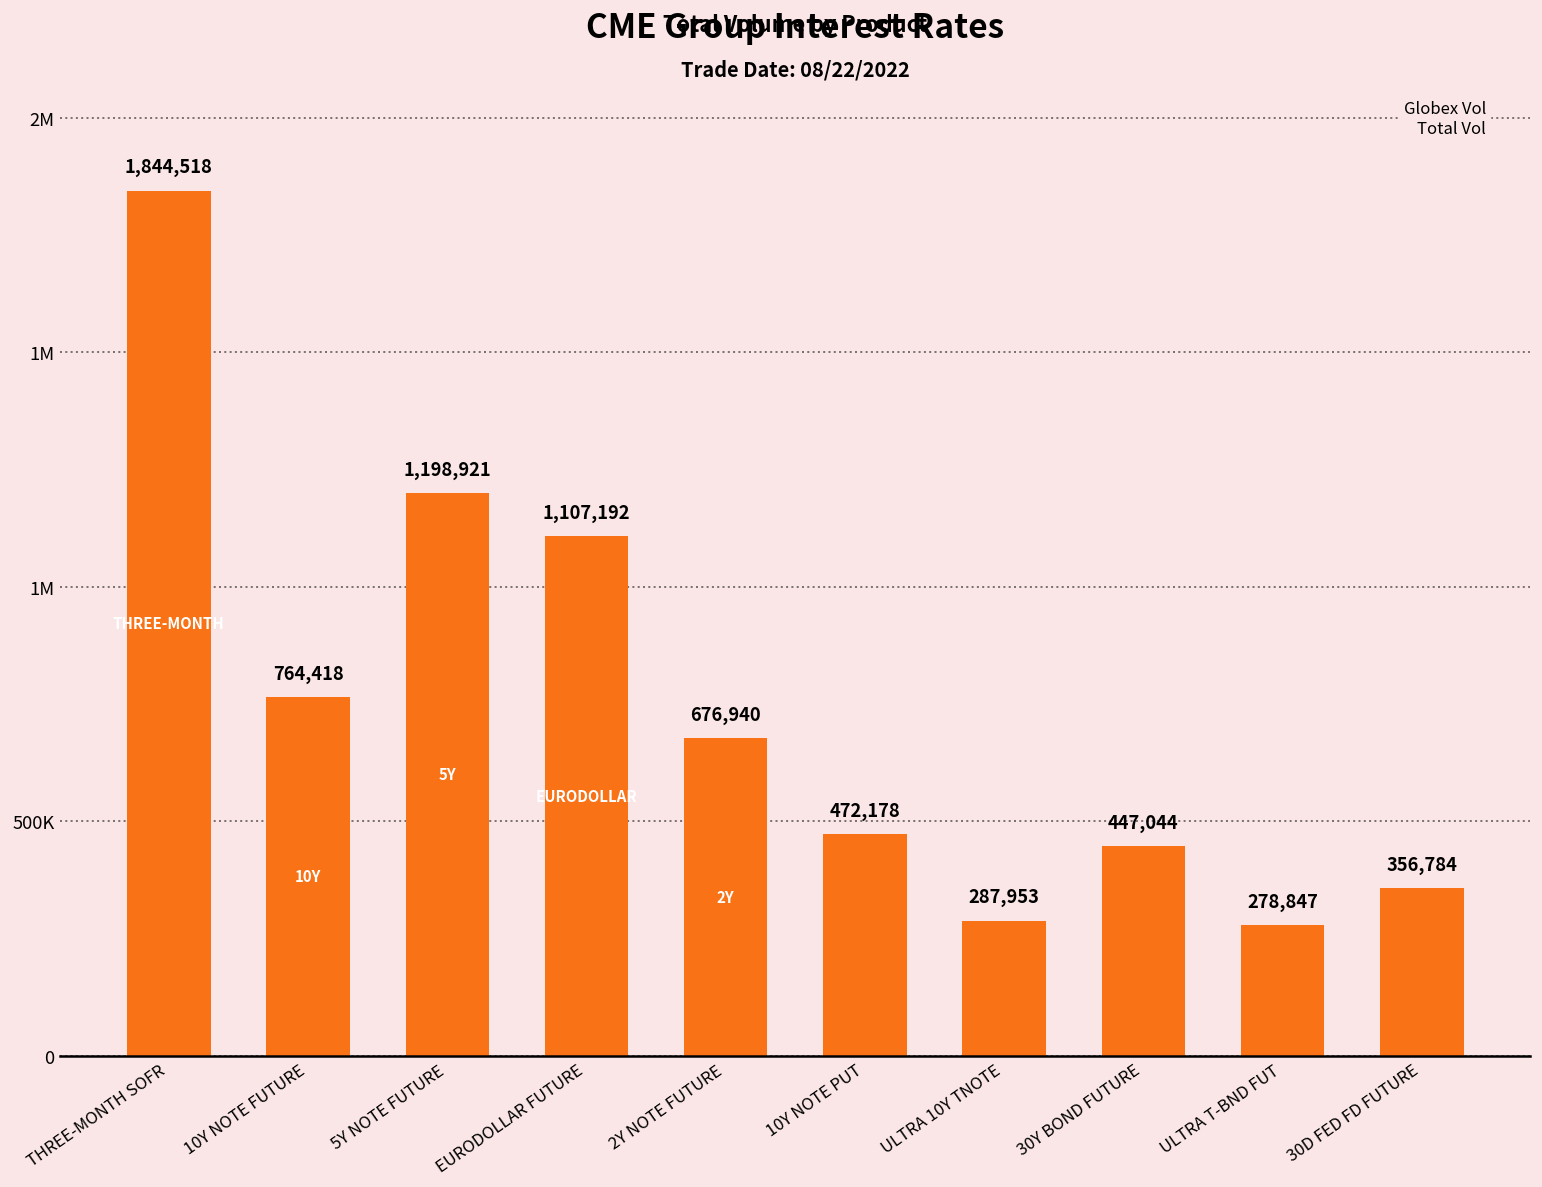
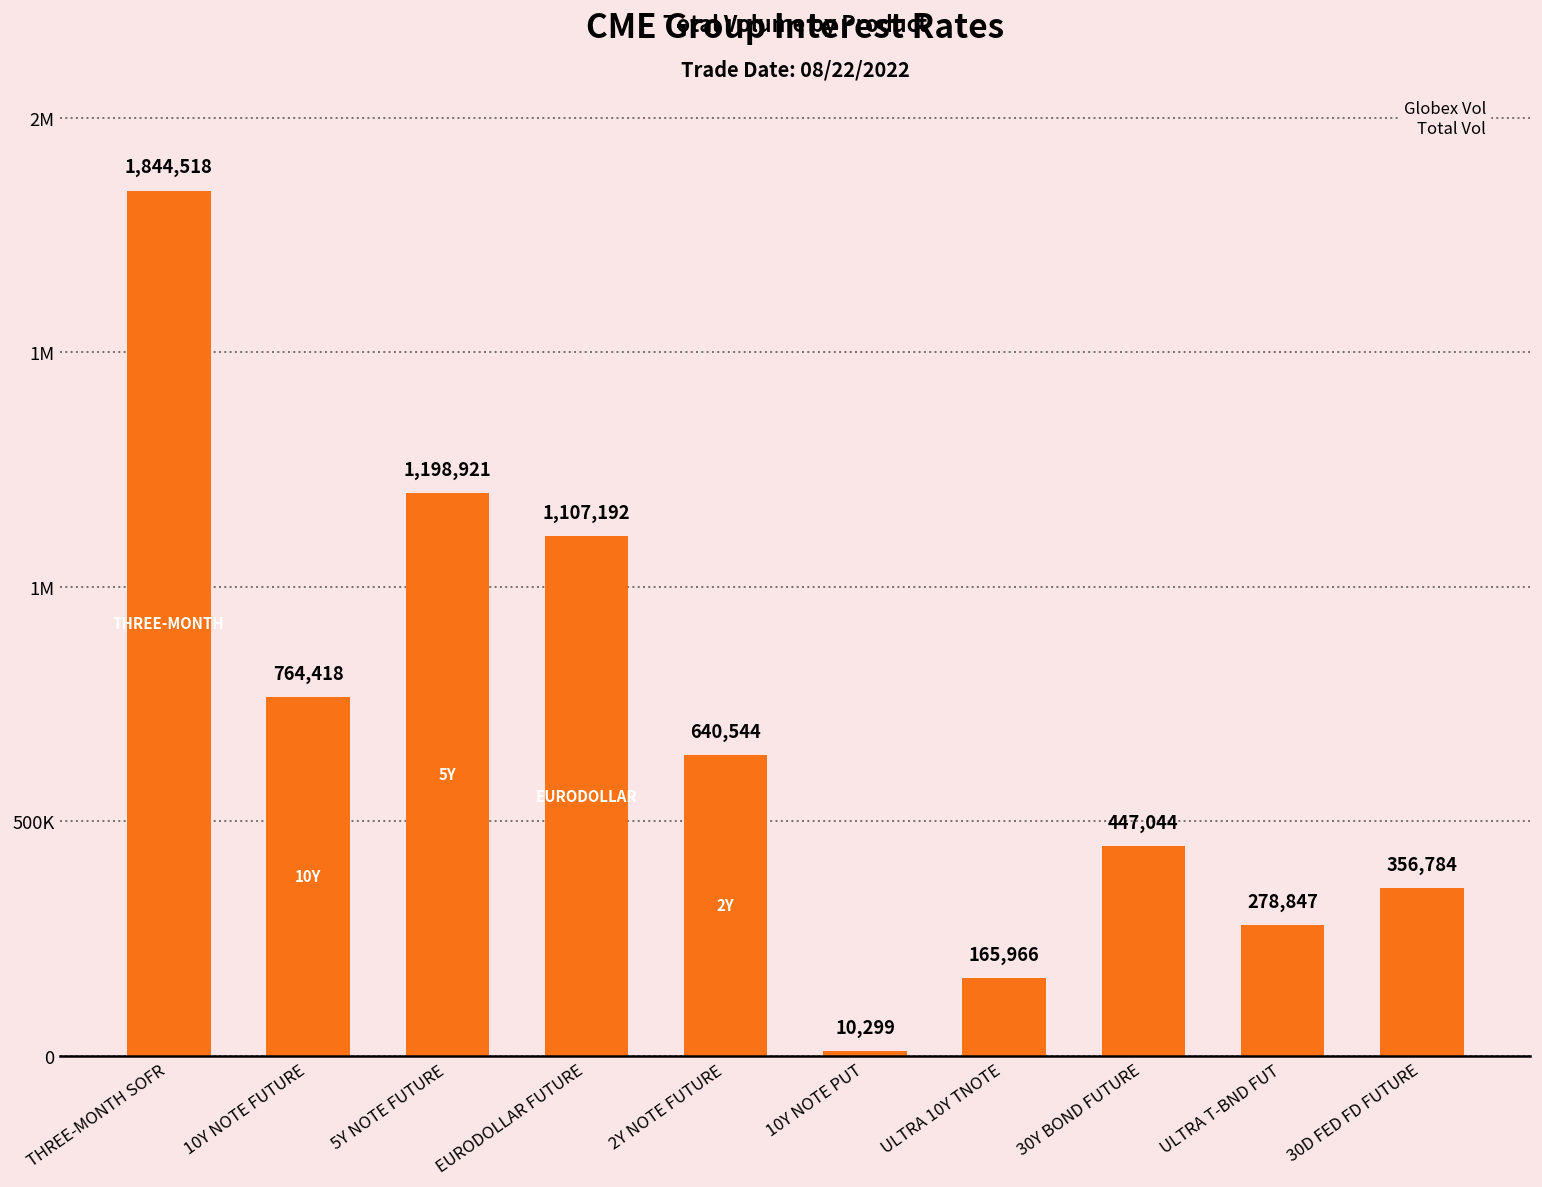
2Y NOTE FUTURE: 676,940 -> 640,544
10Y NOTE PUT: 472,178 -> 10,299
ULTRA 10Y TNOTE: 287,953 -> 165,966
